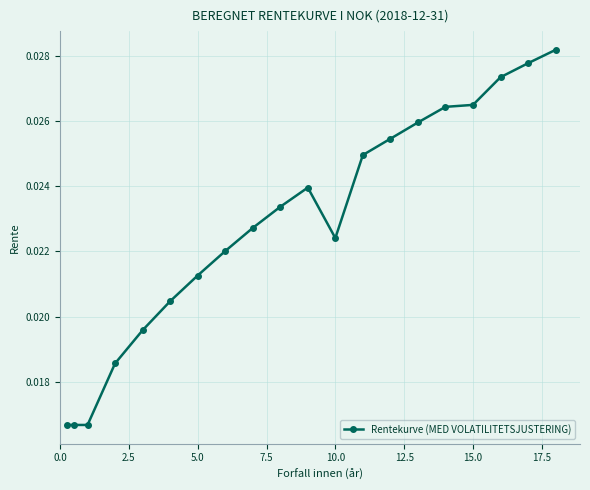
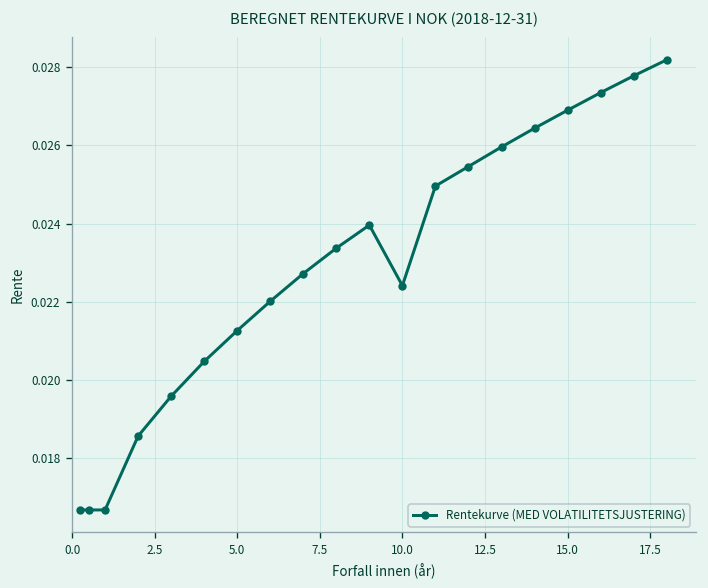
15.0: 0.0265 -> 0.0269
